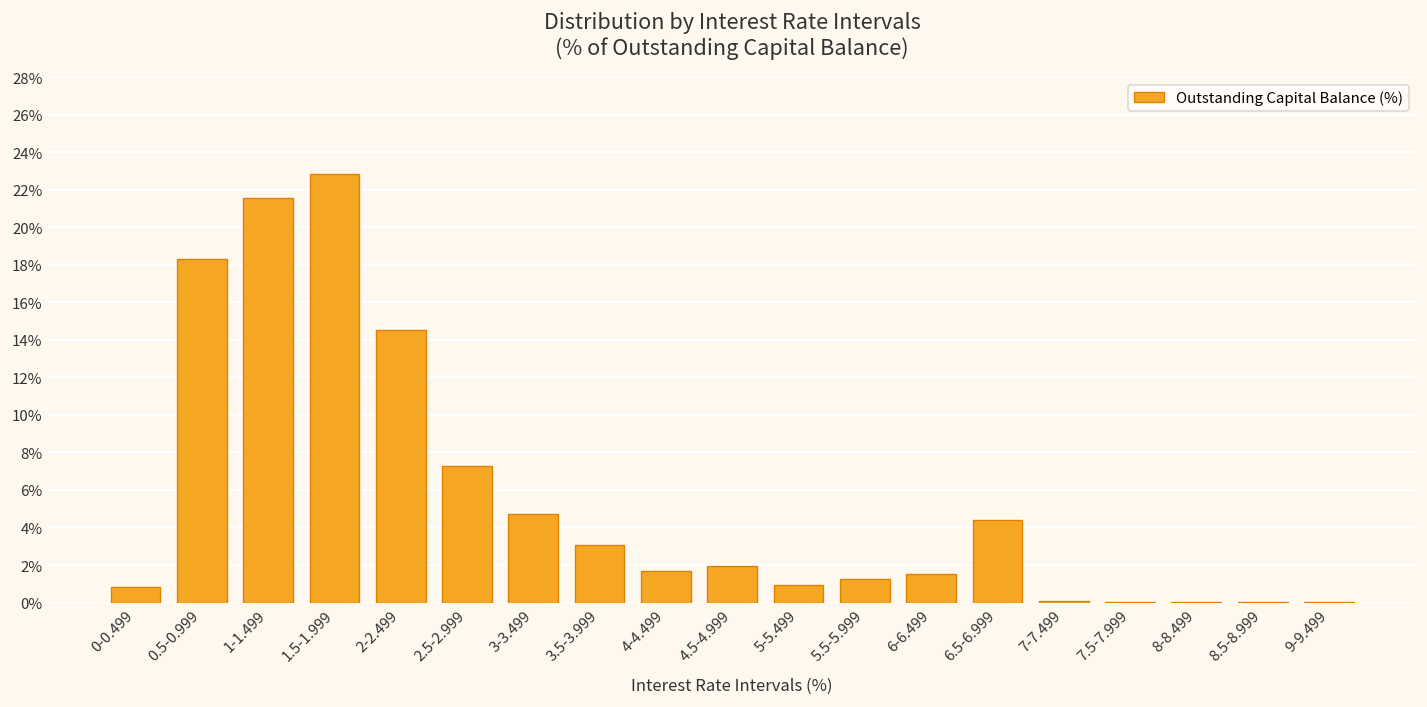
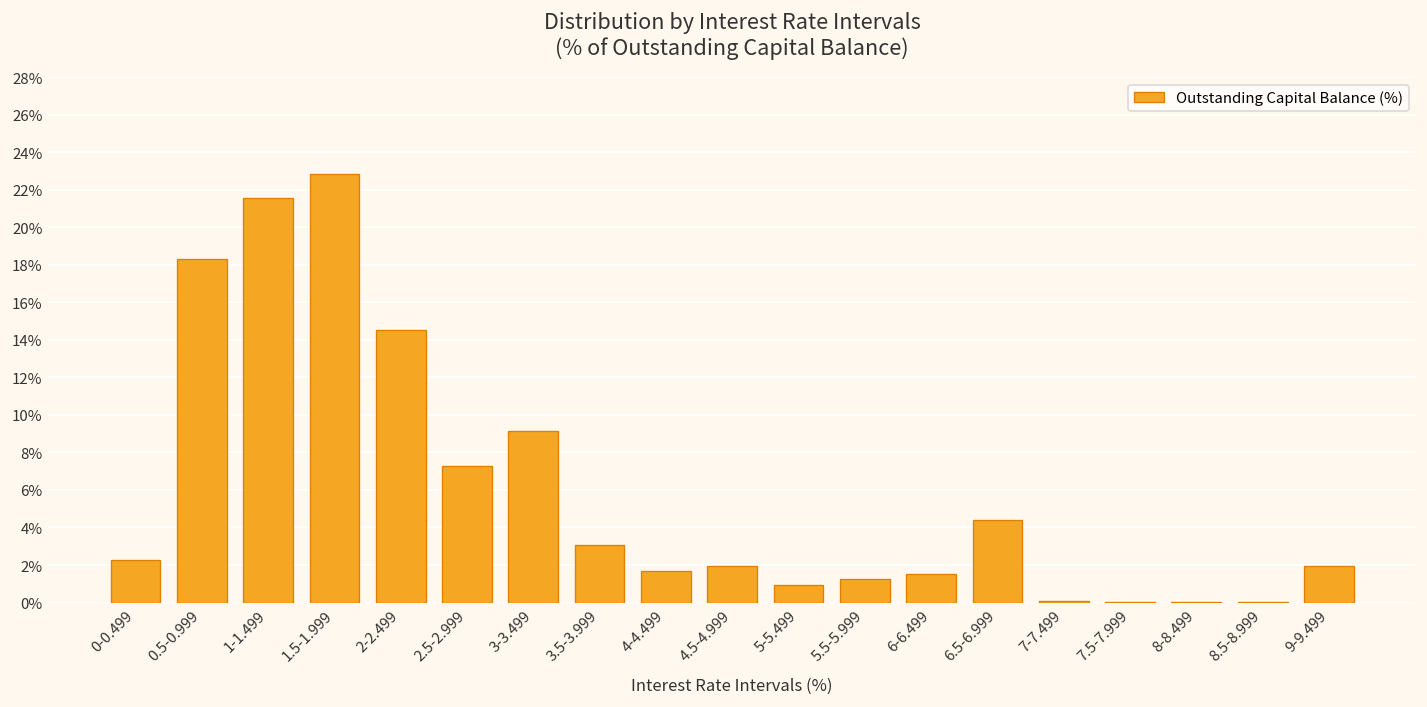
0-0.499: 0.8% -> 2.3%
3-3.499: 4.7% -> 9.2%
9-9.499: 0.0% -> 1.9%
